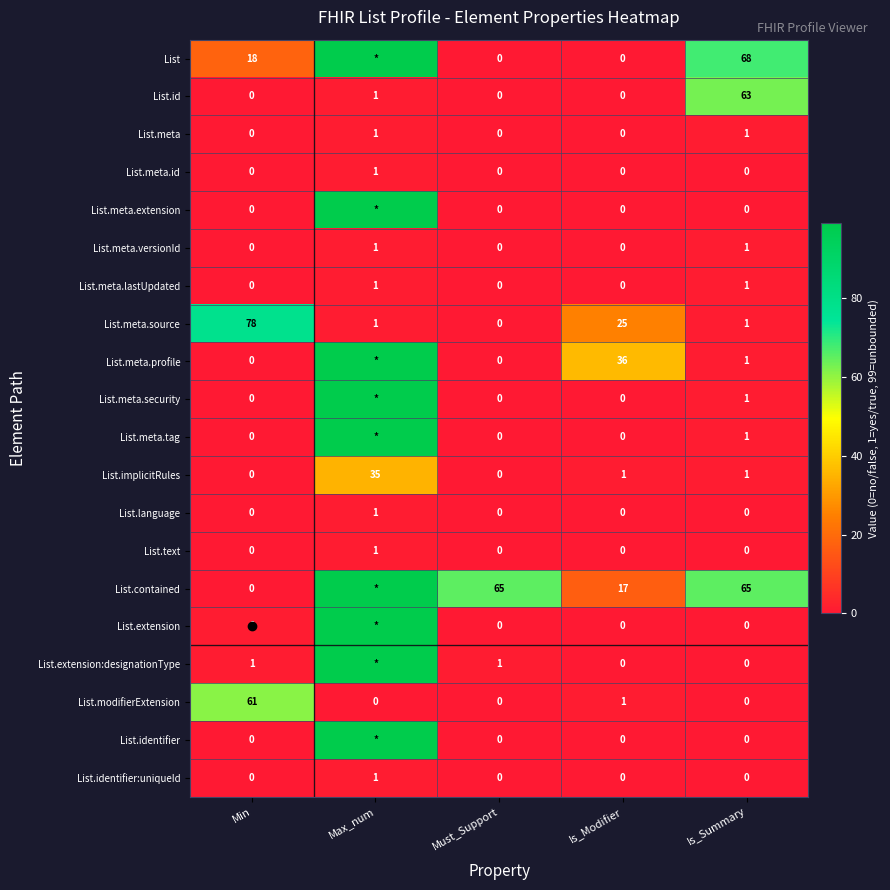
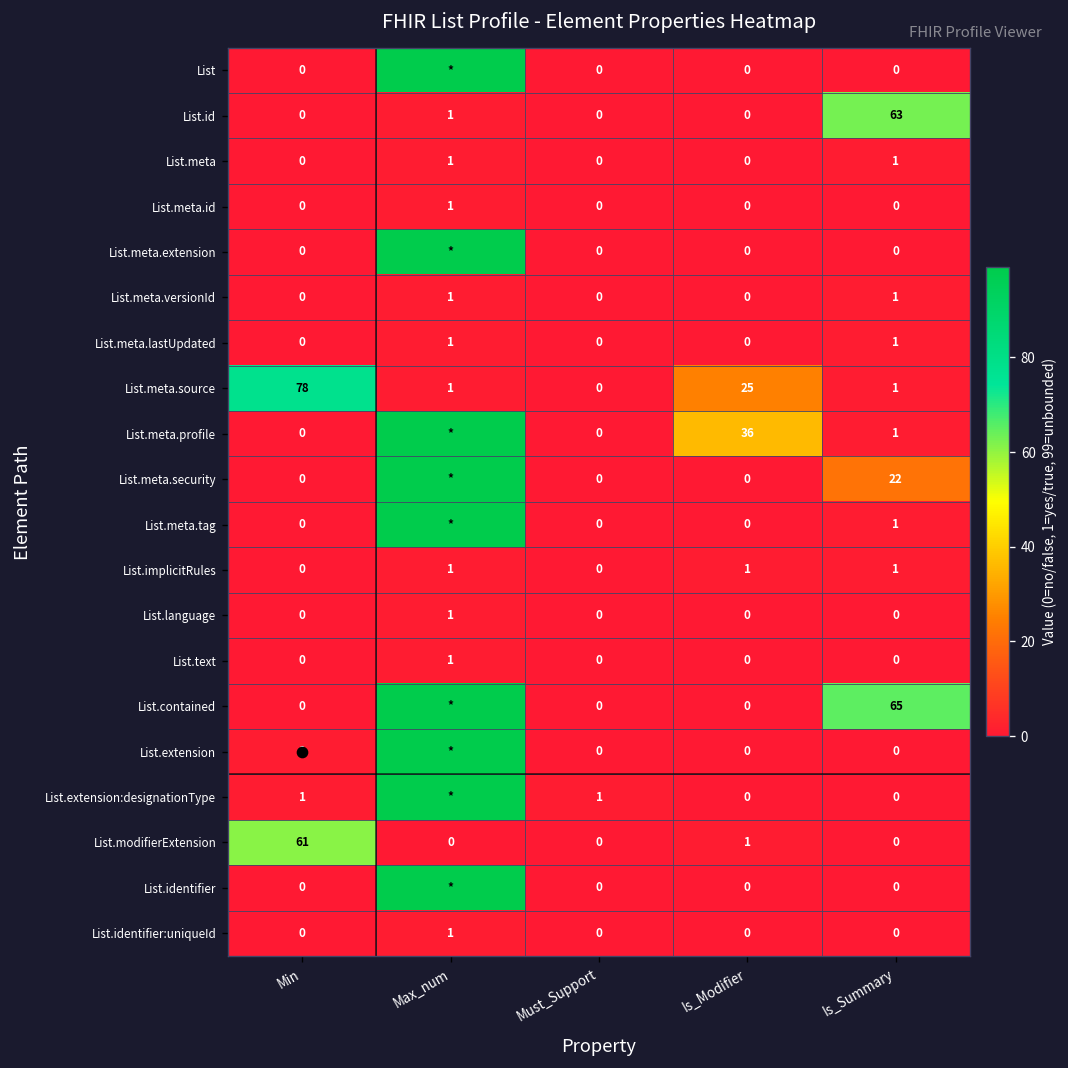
List, Min: 18 -> 0
List, Is_Summary: 68 -> 0
List.meta.security, Is_Summary: 1 -> 22
List.implicitRules, Max_num: 35 -> 1
List.contained, Must_Support: 65 -> 0
List.contained, Is_Modifier: 17 -> 0
